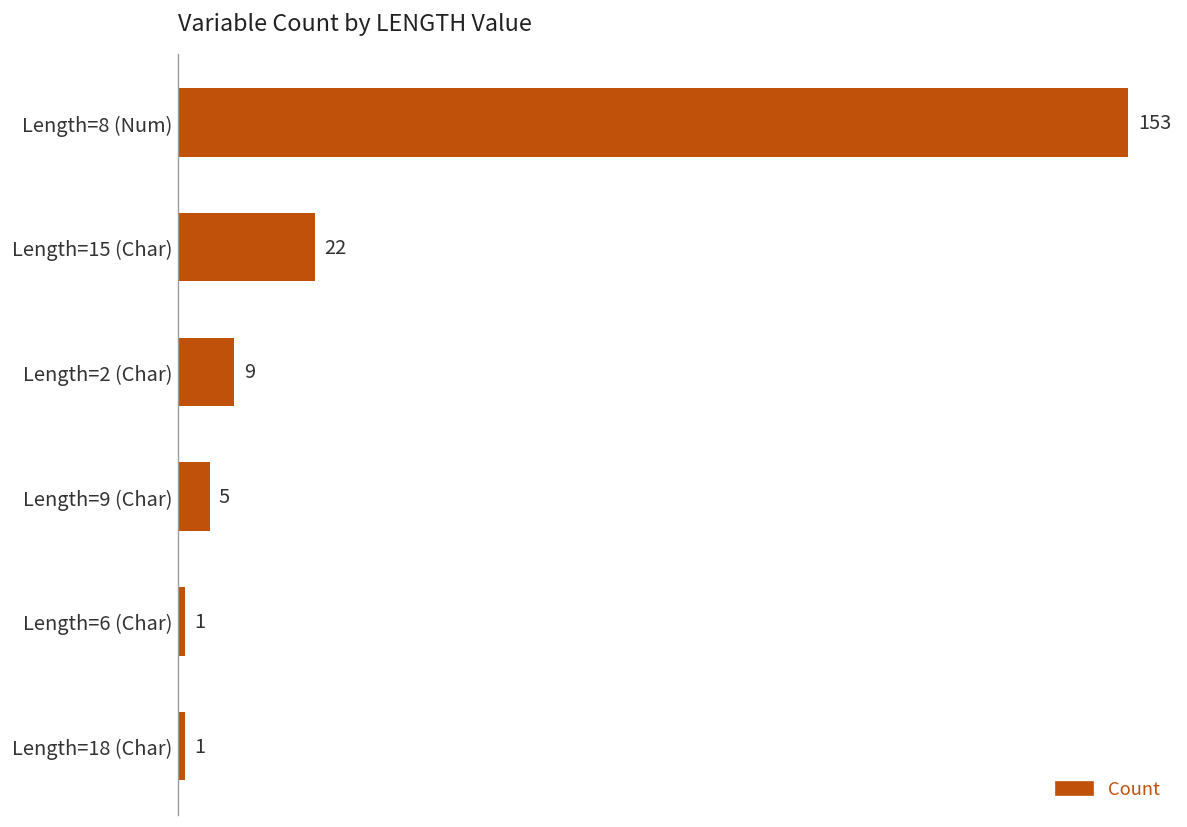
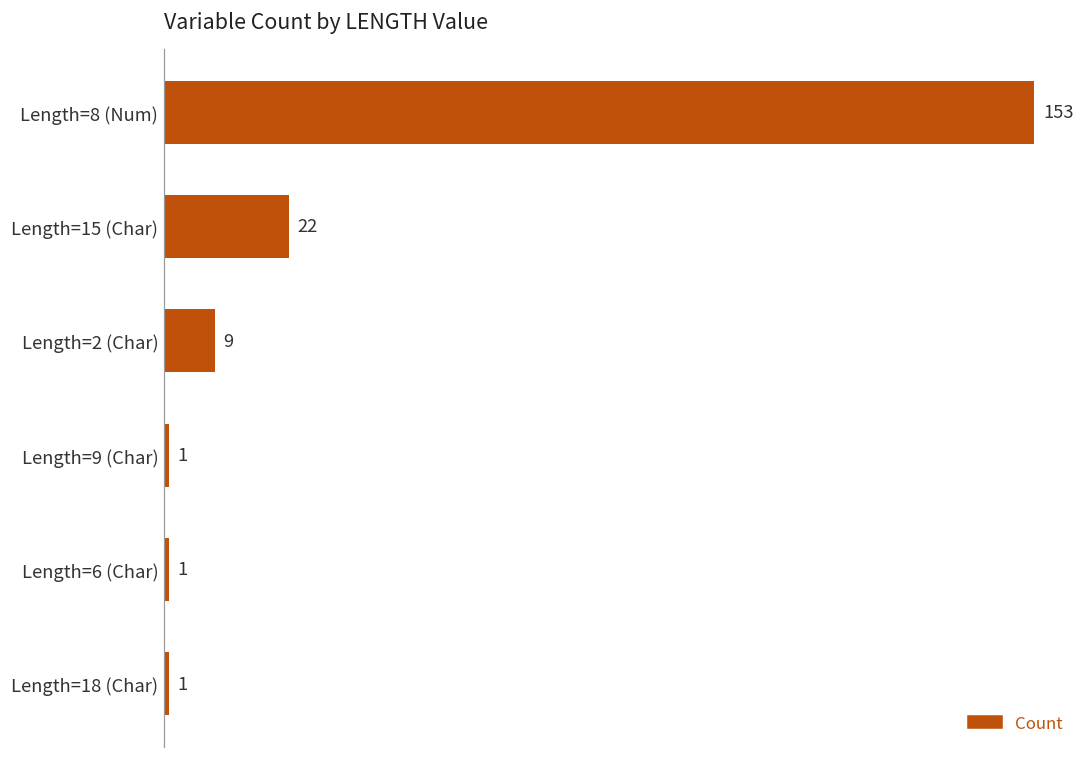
Length=9 (Char): 5 -> 1
